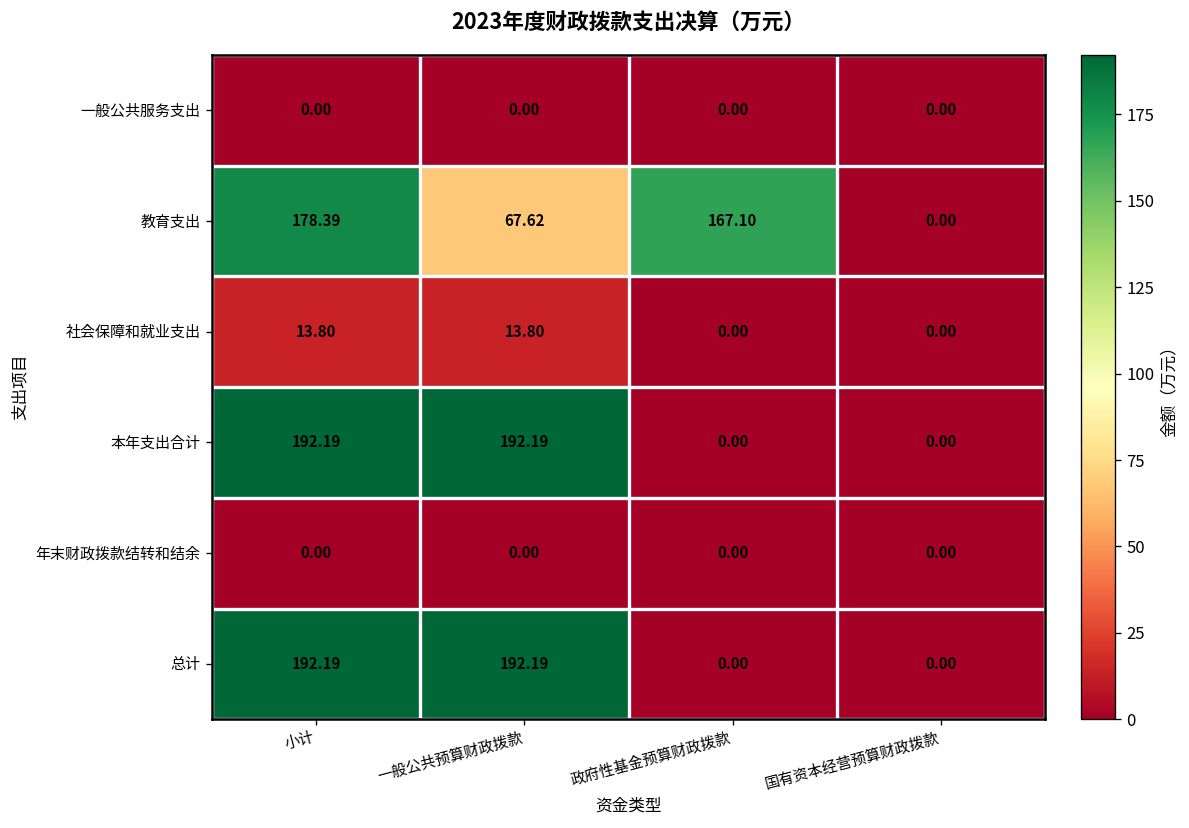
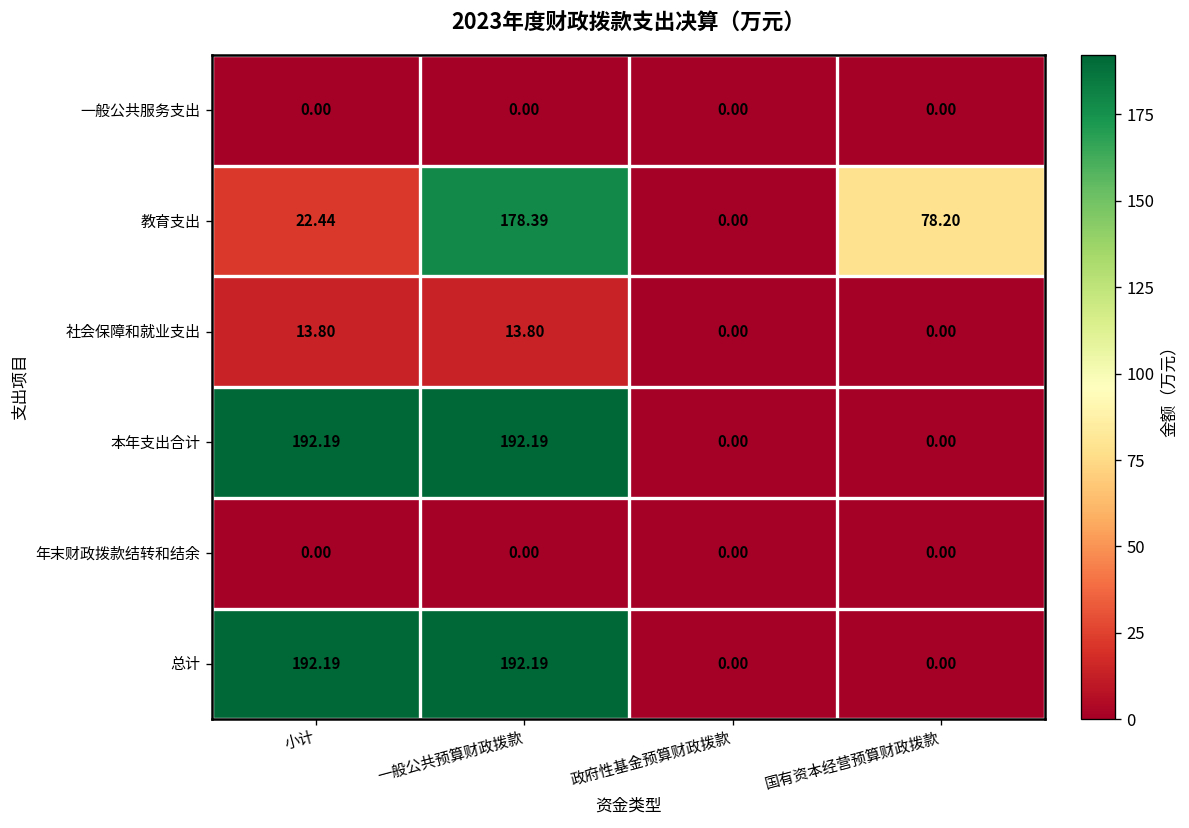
教育支出, 小计: 178.39 -> 22.44
教育支出, 一般公共预算财政拨款: 67.62 -> 178.39
教育支出, 政府性基金预算财政拨款: 167.10 -> 0.00
教育支出, 国有资本经营预算财政拨款: 0.00 -> 78.20
